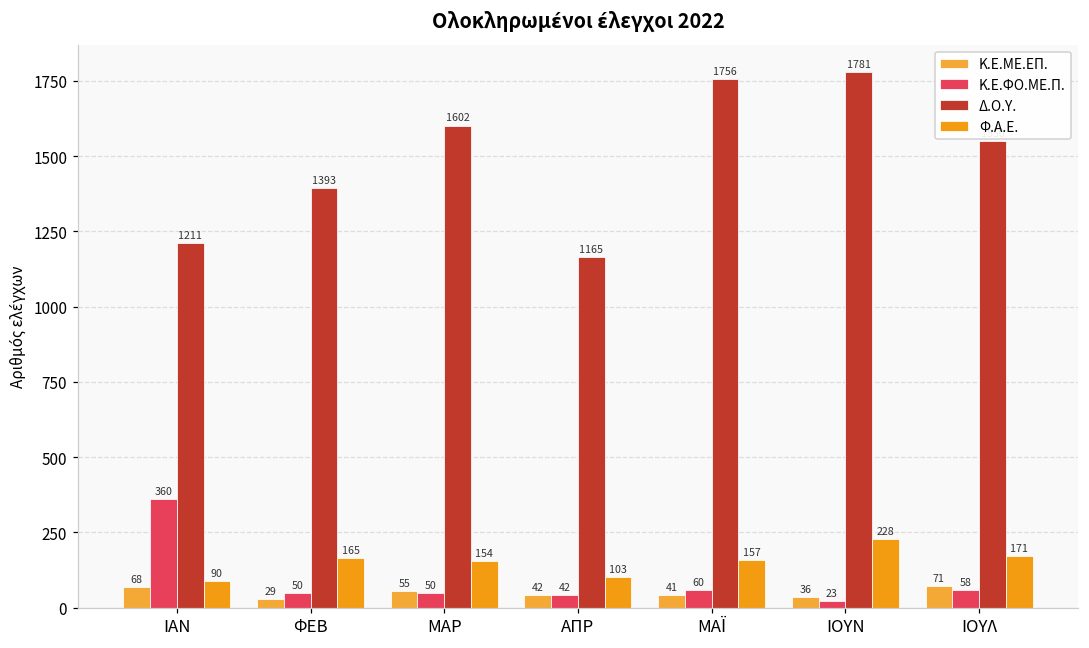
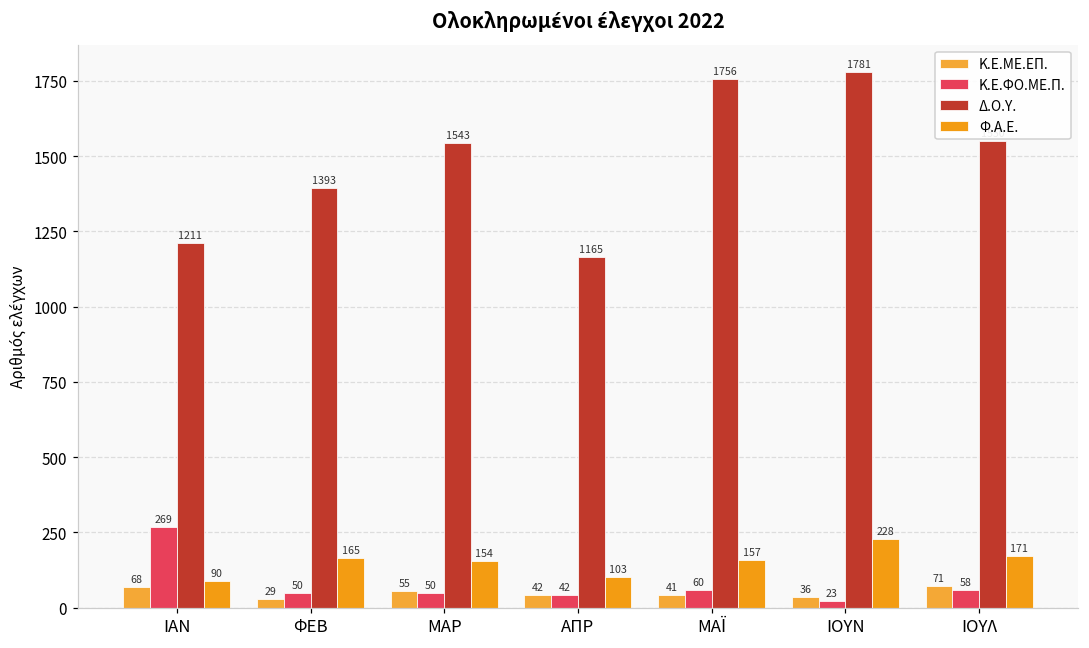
Κ.Ε.ΦΟ.ΜΕ.Π., ΙΑΝ: 360 -> 269
Δ.Ο.Υ., ΜΑΡ: 1602 -> 1543
